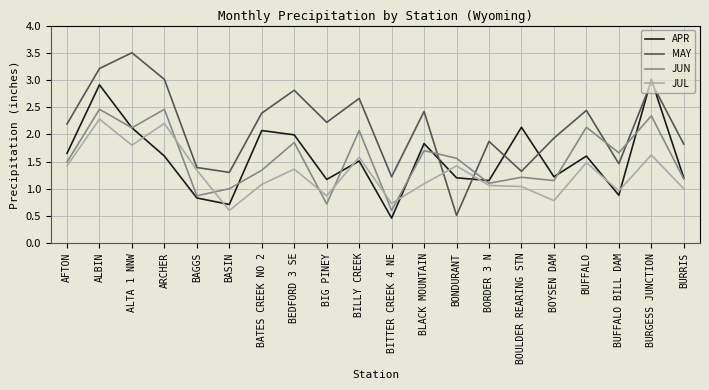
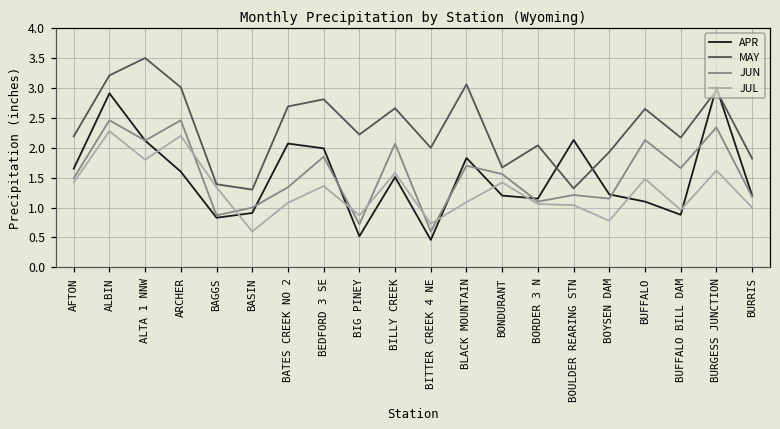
APR, BASIN: 0.7 -> 0.9
MAY, BATES CREEK NO 2: 2.4 -> 2.7
APR, BIG PINEY: 1.2 -> 0.5
MAY, BITTER CREEK 4 NE: 1.2 -> 2.0
MAY, BLACK MOUNTAIN: 2.4 -> 3.1
MAY, BONDURANT: 0.5 -> 1.7
MAY, BORDER 3 N: 1.9 -> 2.0
APR, BUFFALO: 1.6 -> 1.1
MAY, BUFFALO: 2.4 -> 2.7
MAY, BUFFALO BILL DAM: 1.5 -> 2.2
